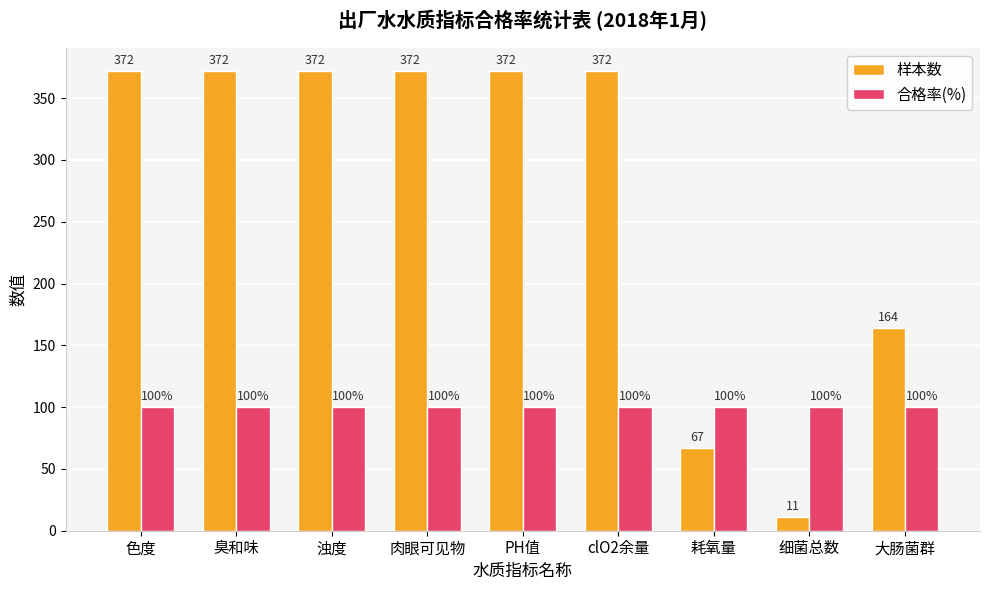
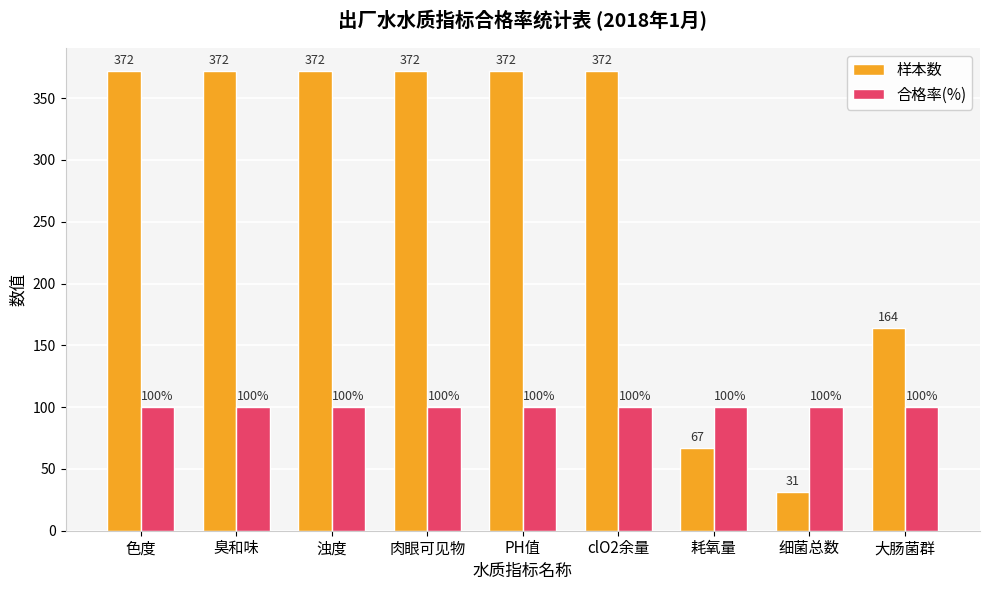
样本数, 细菌总数: 11 -> 31
